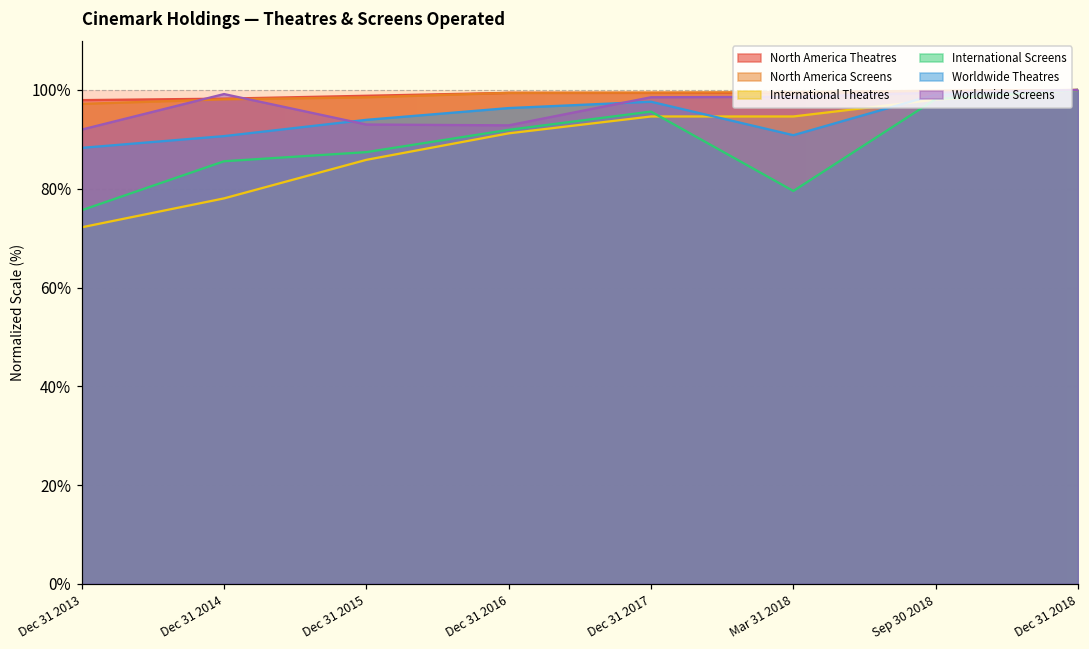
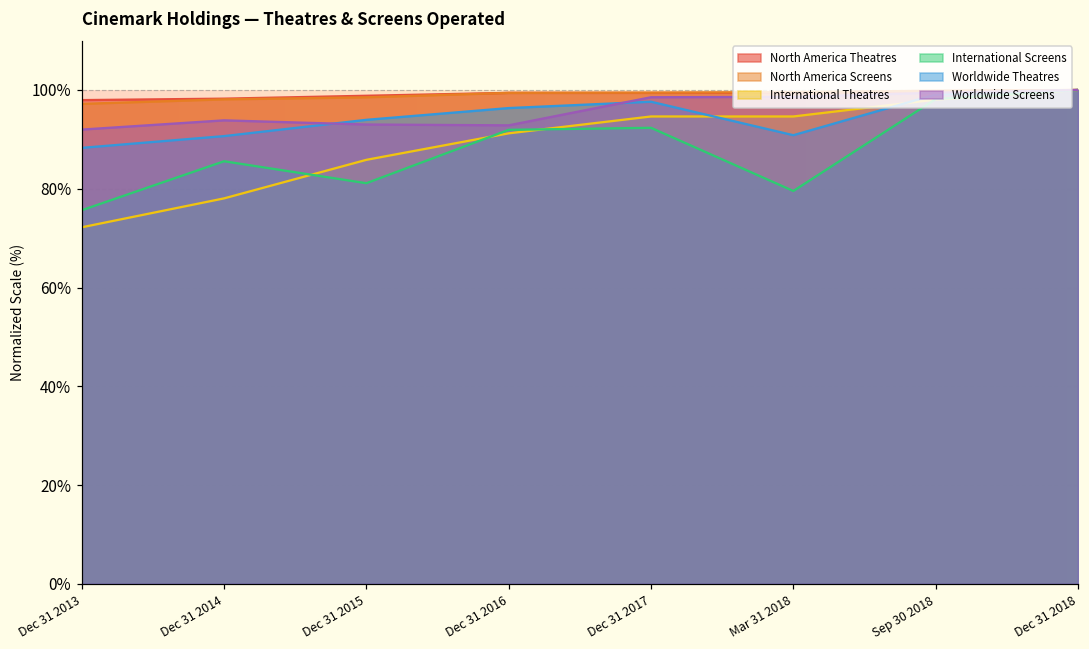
Worldwide Screens, Dec 31 2014: 99% -> 94%
International Screens, Dec 31 2015: 87% -> 81%
International Screens, Dec 31 2017: 96% -> 92%
